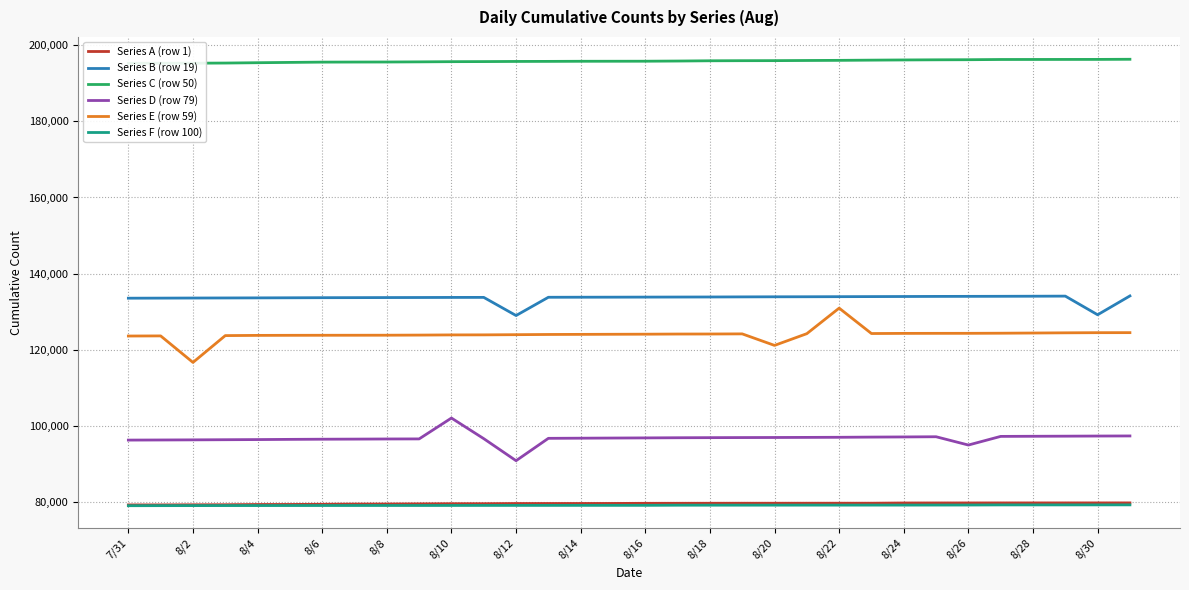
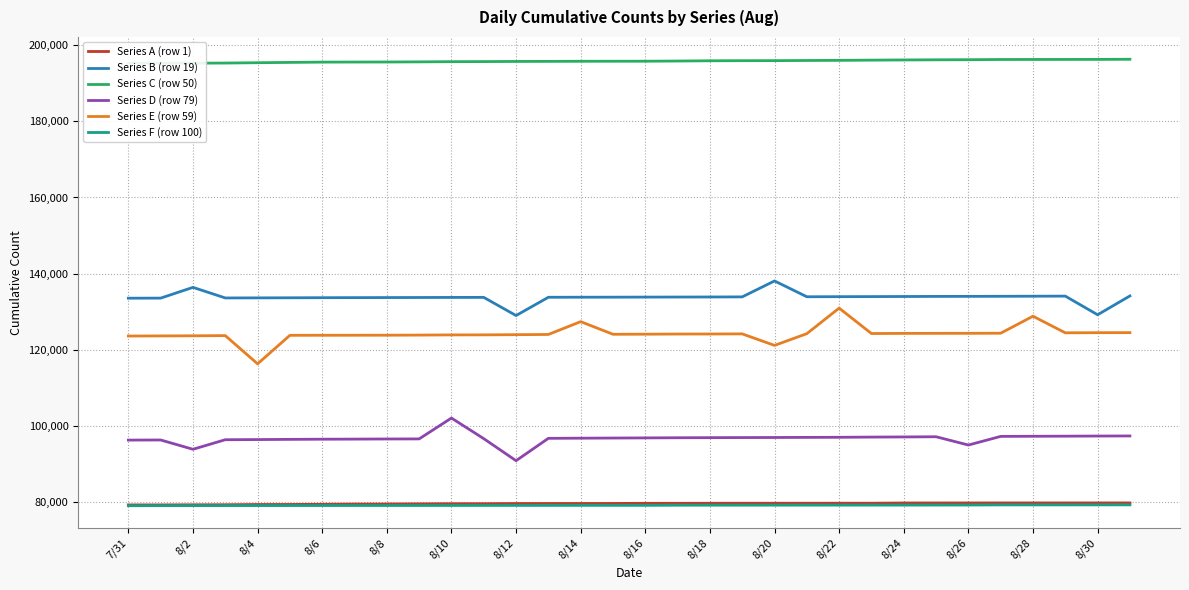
Series B (row 19), 8/2: 134,000 -> 136,000
Series D (row 79), 8/2: 96,000 -> 94,000
Series E (row 59), 8/2: 117,000 -> 124,000
Series E (row 59), 8/4: 124,000 -> 116,000
Series E (row 59), 8/14: 124,000 -> 127,000
Series B (row 19), 8/20: 134,000 -> 138,000
Series E (row 59), 8/28: 124,000 -> 129,000
